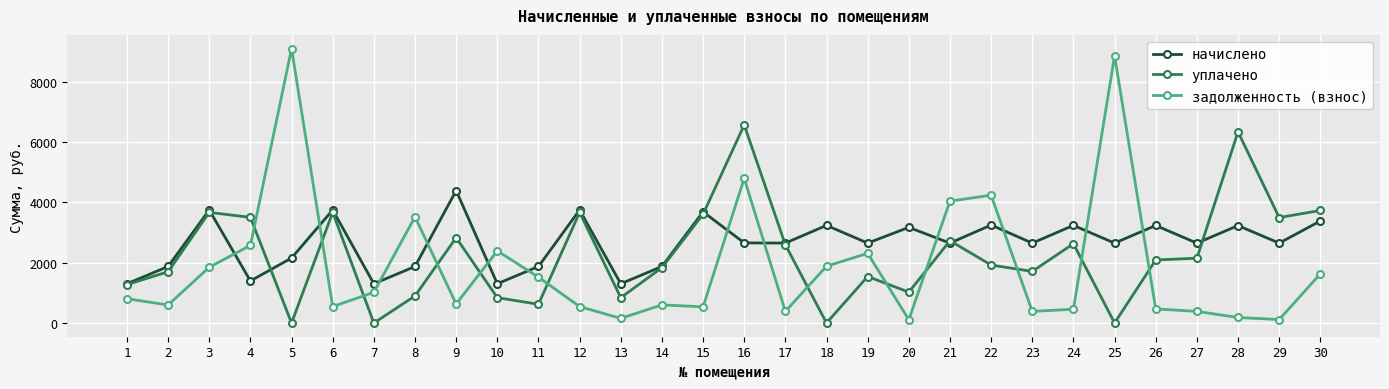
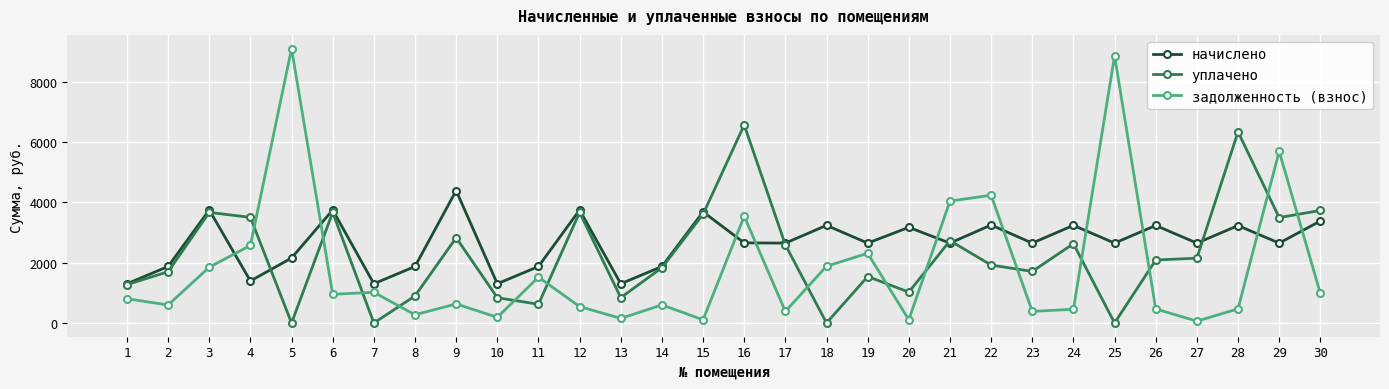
задолженность (взнос), 6: 500 -> 1000
задолженность (взнос), 8: 3500 -> 300
задолженность (взнос), 10: 2400 -> 200
задолженность (взнос), 15: 500 -> 100
задолженность (взнос), 16: 4800 -> 3500
задолженность (взнос), 27: 400 -> 100
задолженность (взнос), 28: 200 -> 500
задолженность (взнос), 29: 100 -> 5700
задолженность (взнос), 30: 1600 -> 1000
